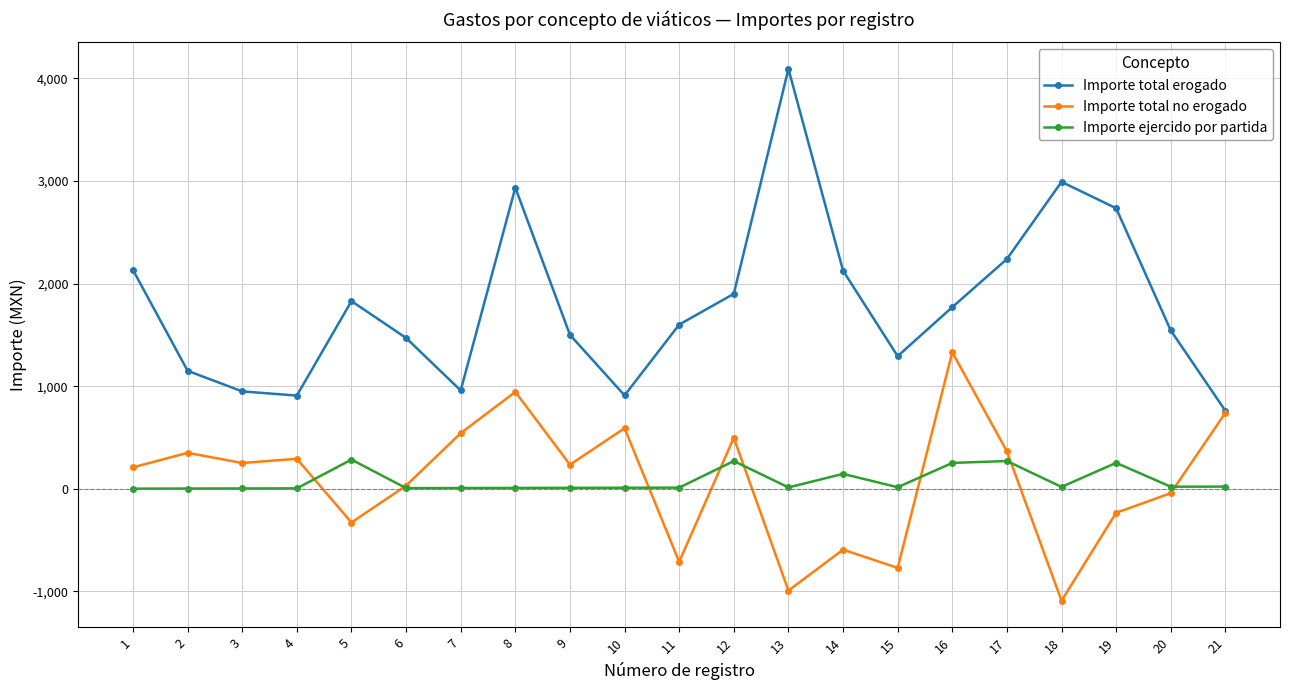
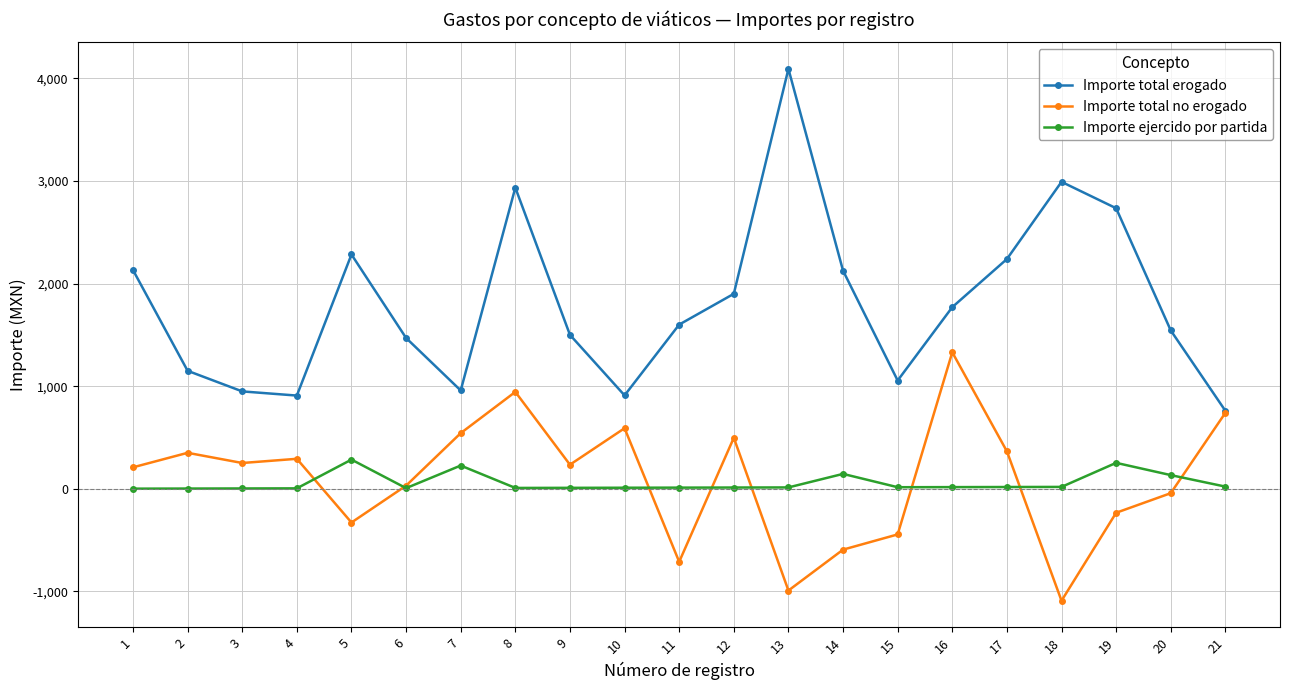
Importe total erogado, 5: 1,830 -> 2,280
Importe ejercido por partida, 7: 10 -> 230
Importe ejercido por partida, 12: 270 -> 10
Importe total erogado, 15: 1,290 -> 1,050
Importe total no erogado, 15: -770 -> -450
Importe ejercido por partida, 16: 250 -> 20
Importe ejercido por partida, 17: 270 -> 20
Importe ejercido por partida, 20: 20 -> 130
